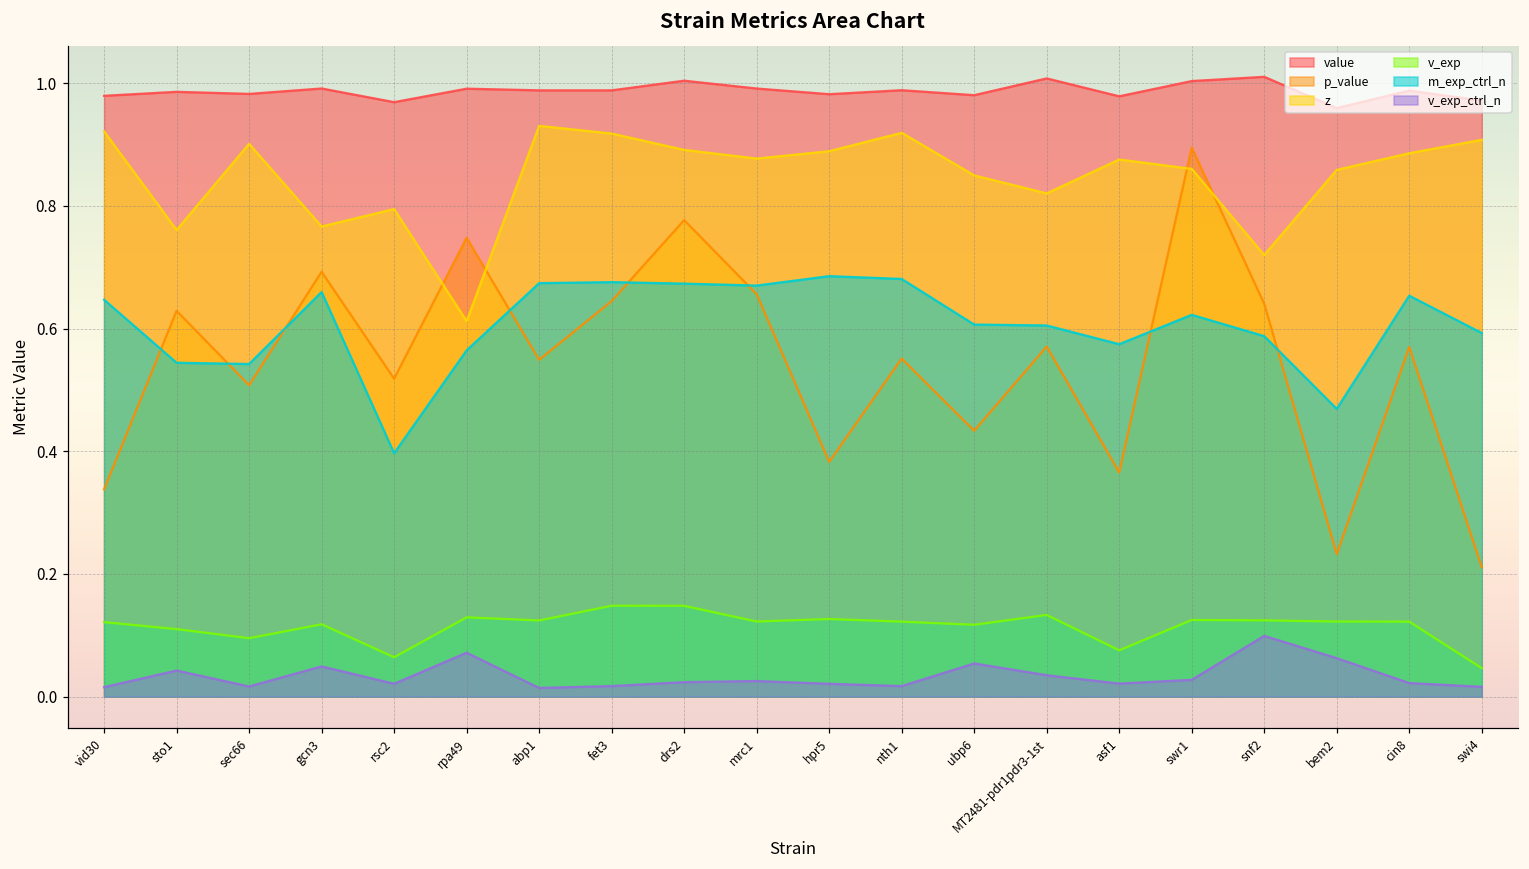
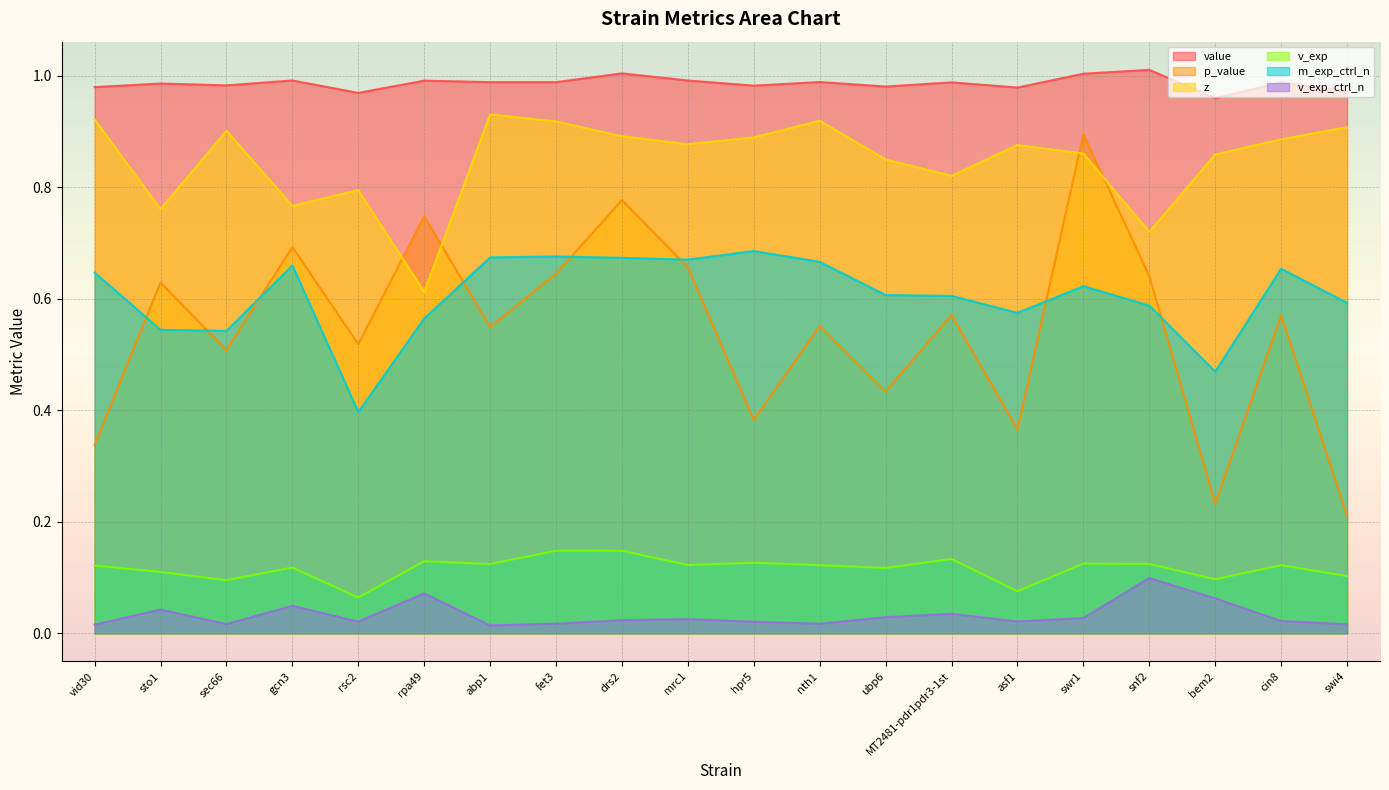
m_exp_ctrl_n, nth1: 0.68 -> 0.67
v_exp_ctrl_n, ubp6: 0.05 -> 0.03
value, MT2481-pdr1pdr3-1st: 1.01 -> 0.99
v_exp, bem2: 0.12 -> 0.10
v_exp, swi4: 0.05 -> 0.10
